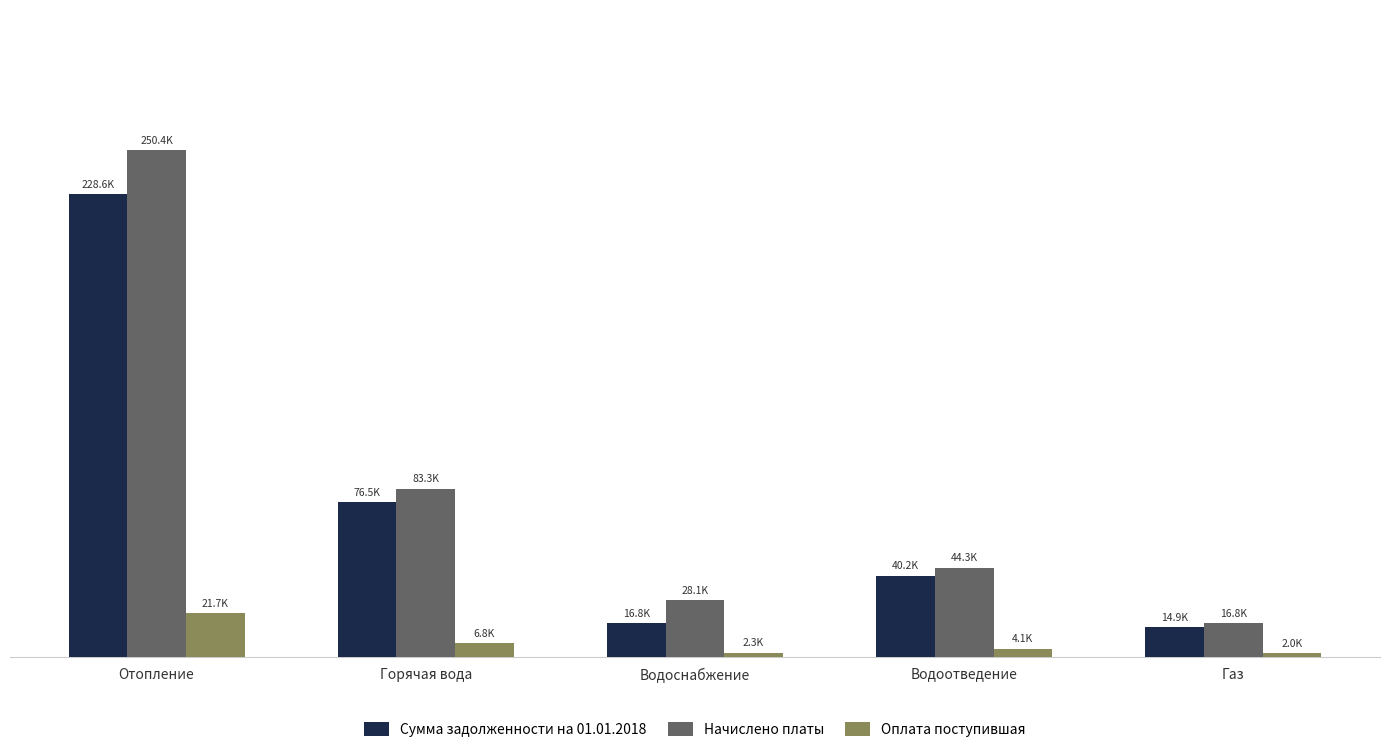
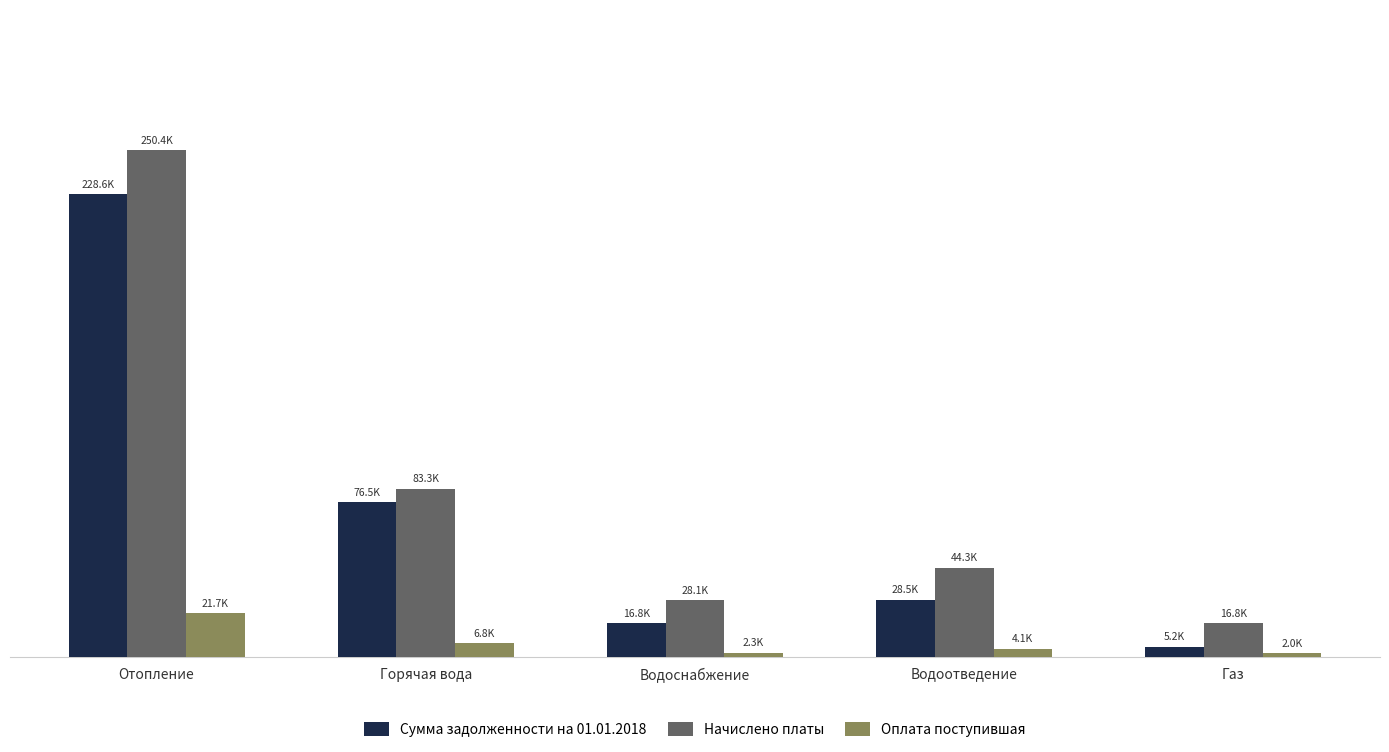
Сумма задолженности на 01.01.2018, Водоотведение: 40.2K -> 28.5K
Сумма задолженности на 01.01.2018, Газ: 14.9K -> 5.2K
